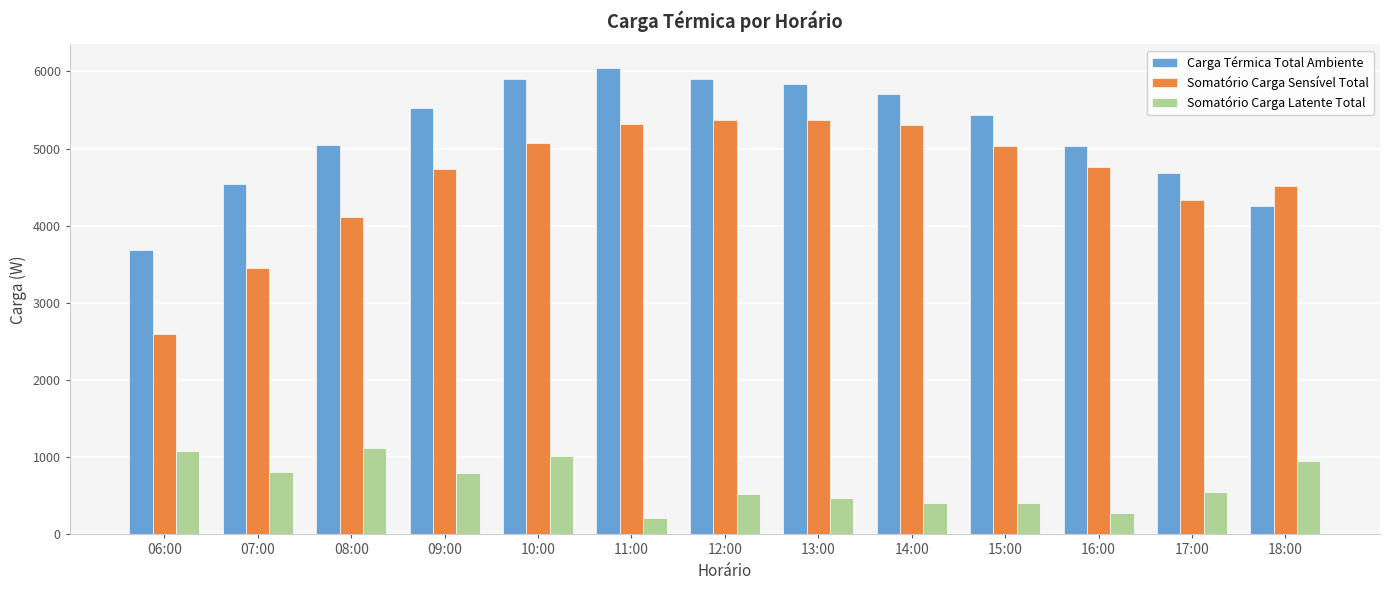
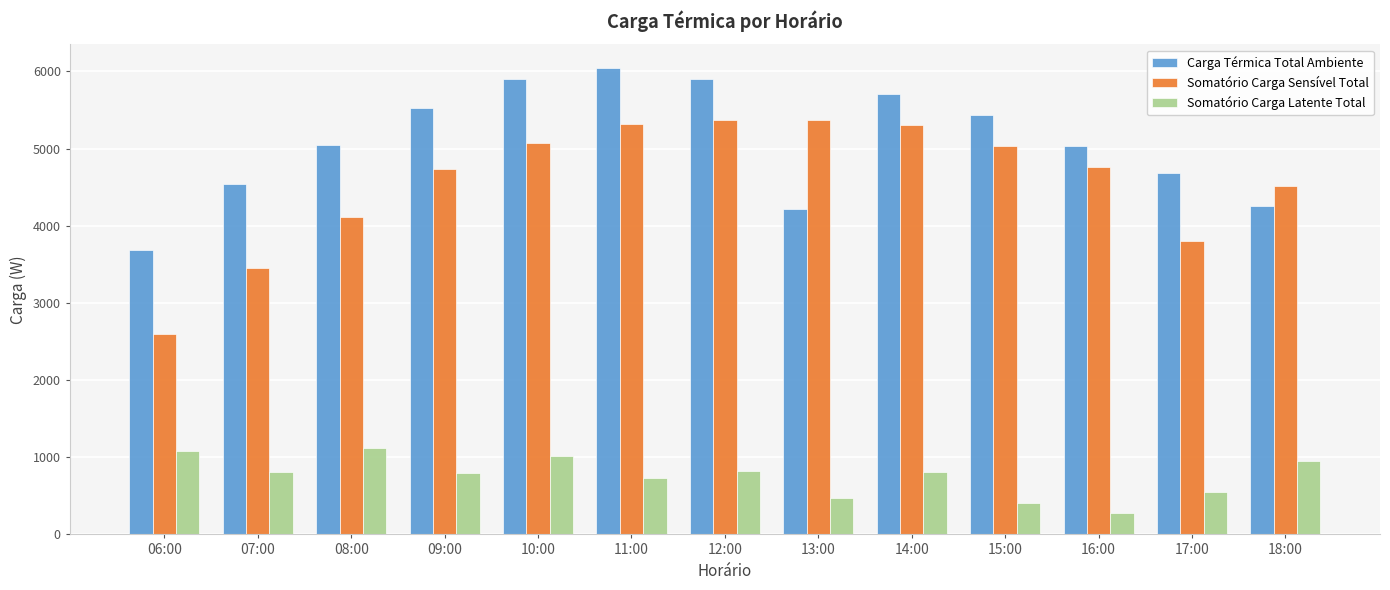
Somatório Carga Latente Total, 11:00: 200 -> 700
Somatório Carga Latente Total, 12:00: 500 -> 800
Carga Térmica Total Ambiente, 13:00: 5800 -> 4200
Somatório Carga Latente Total, 14:00: 400 -> 800
Somatório Carga Sensível Total, 17:00: 4300 -> 3800
